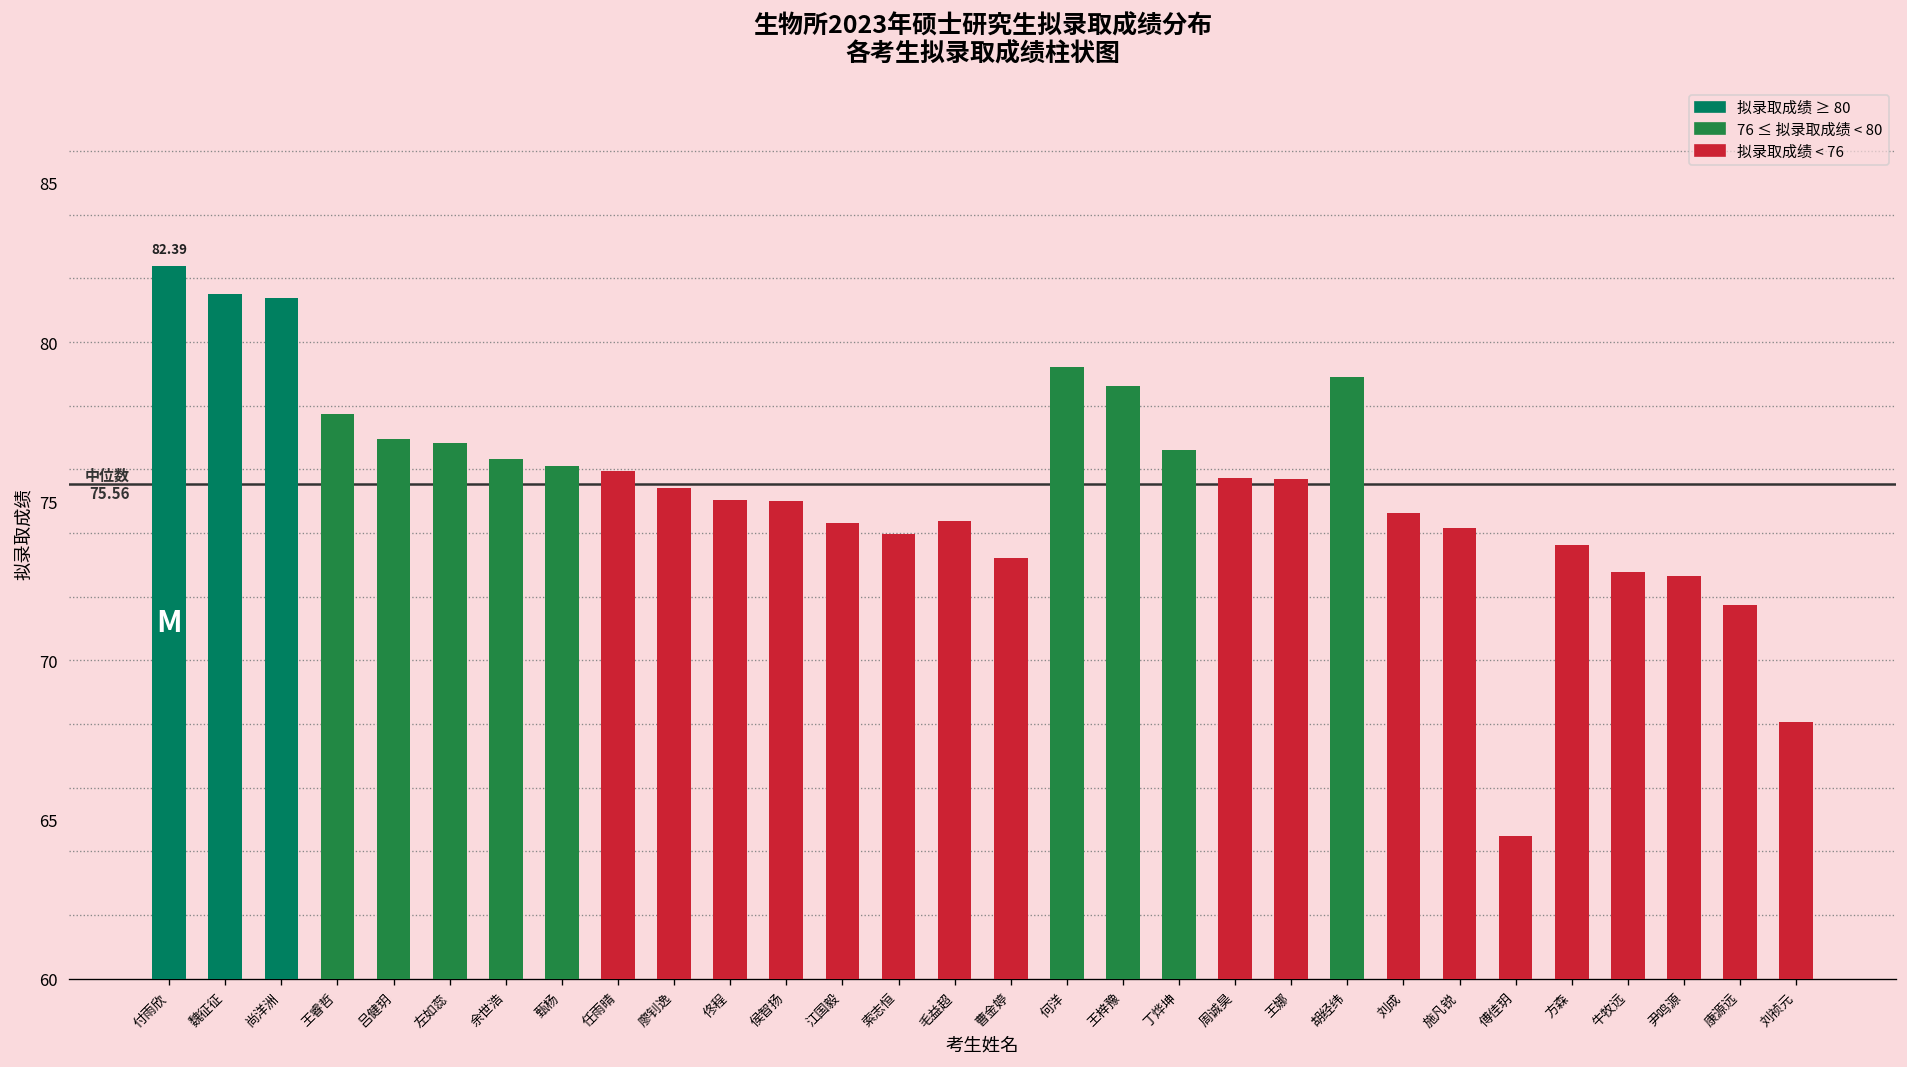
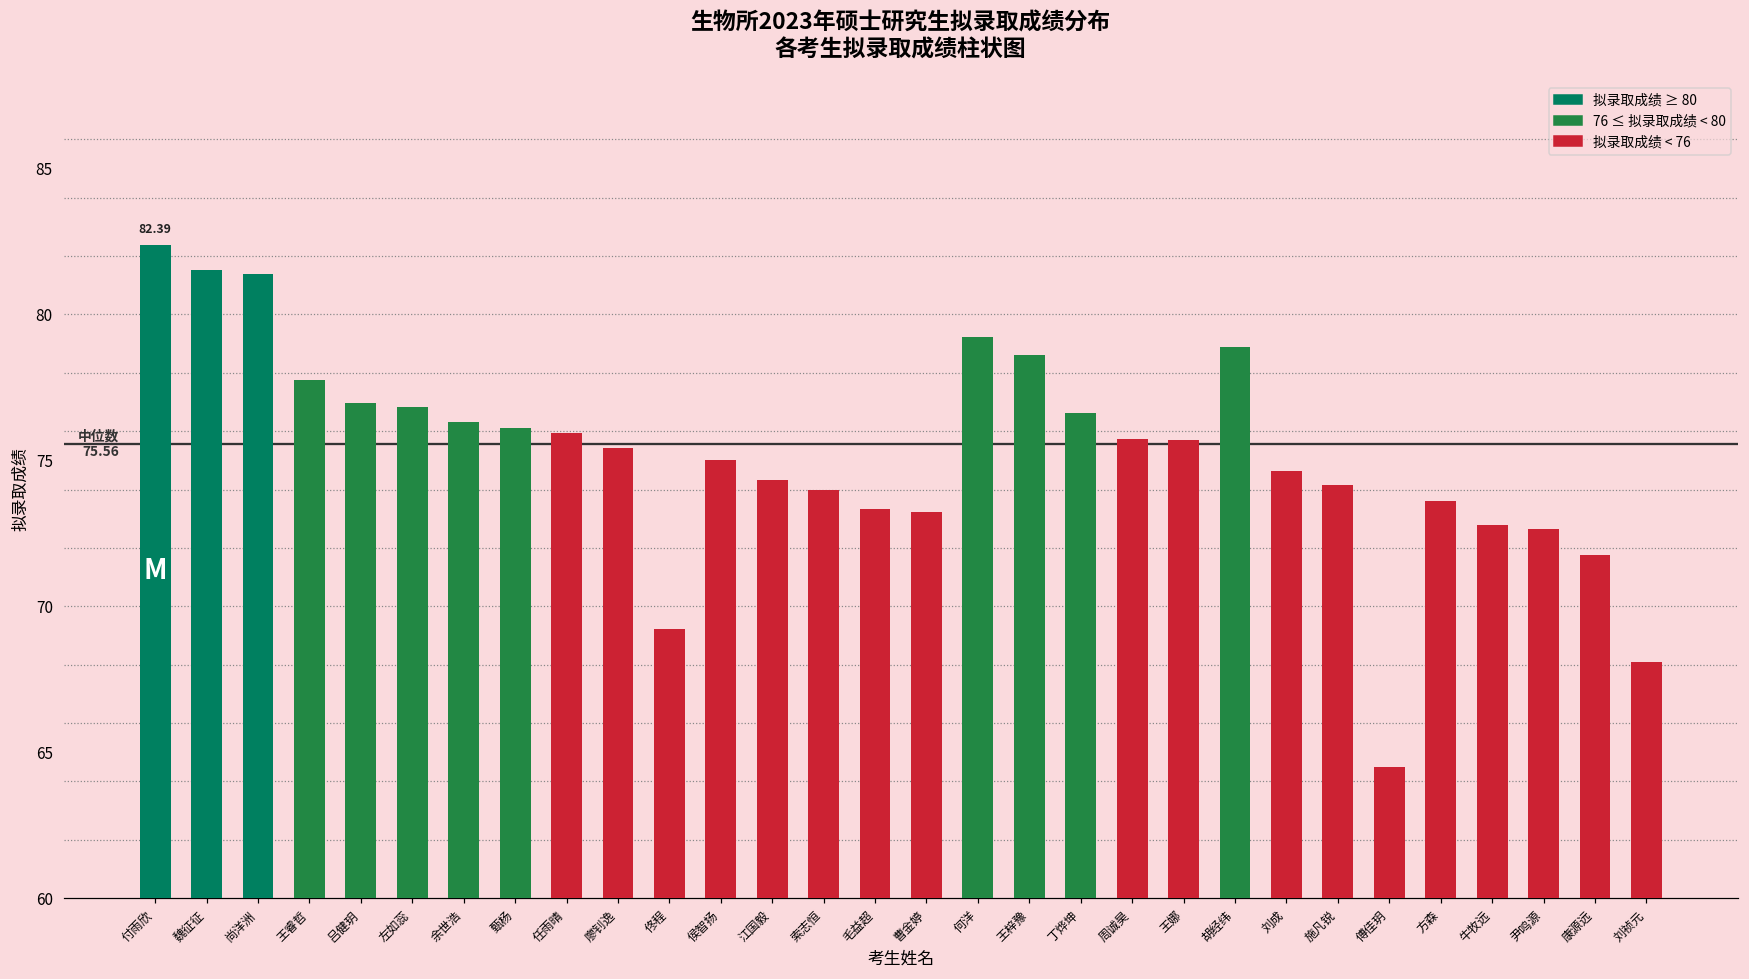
佟程: 75.1 -> 69.2
毛益超: 74.4 -> 73.3
